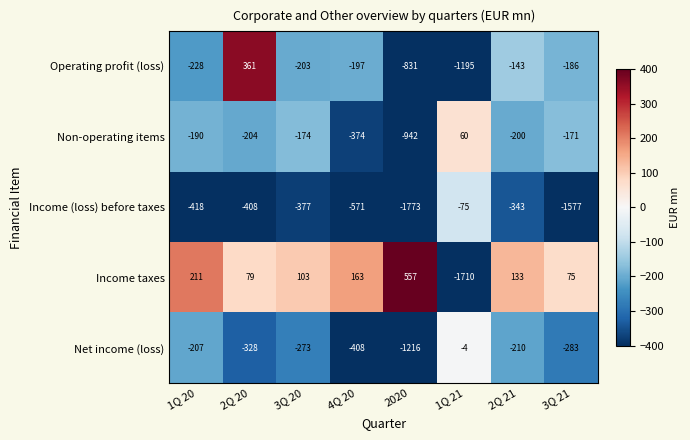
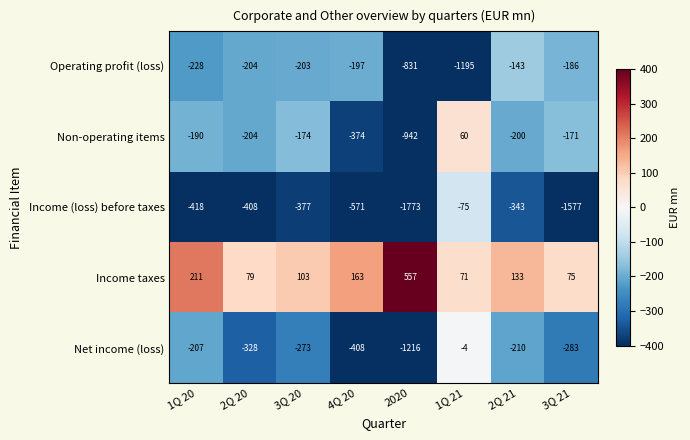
Operating profit (loss), 2Q 20: 361 -> -204
Income taxes, 1Q 21: -1710 -> 71
